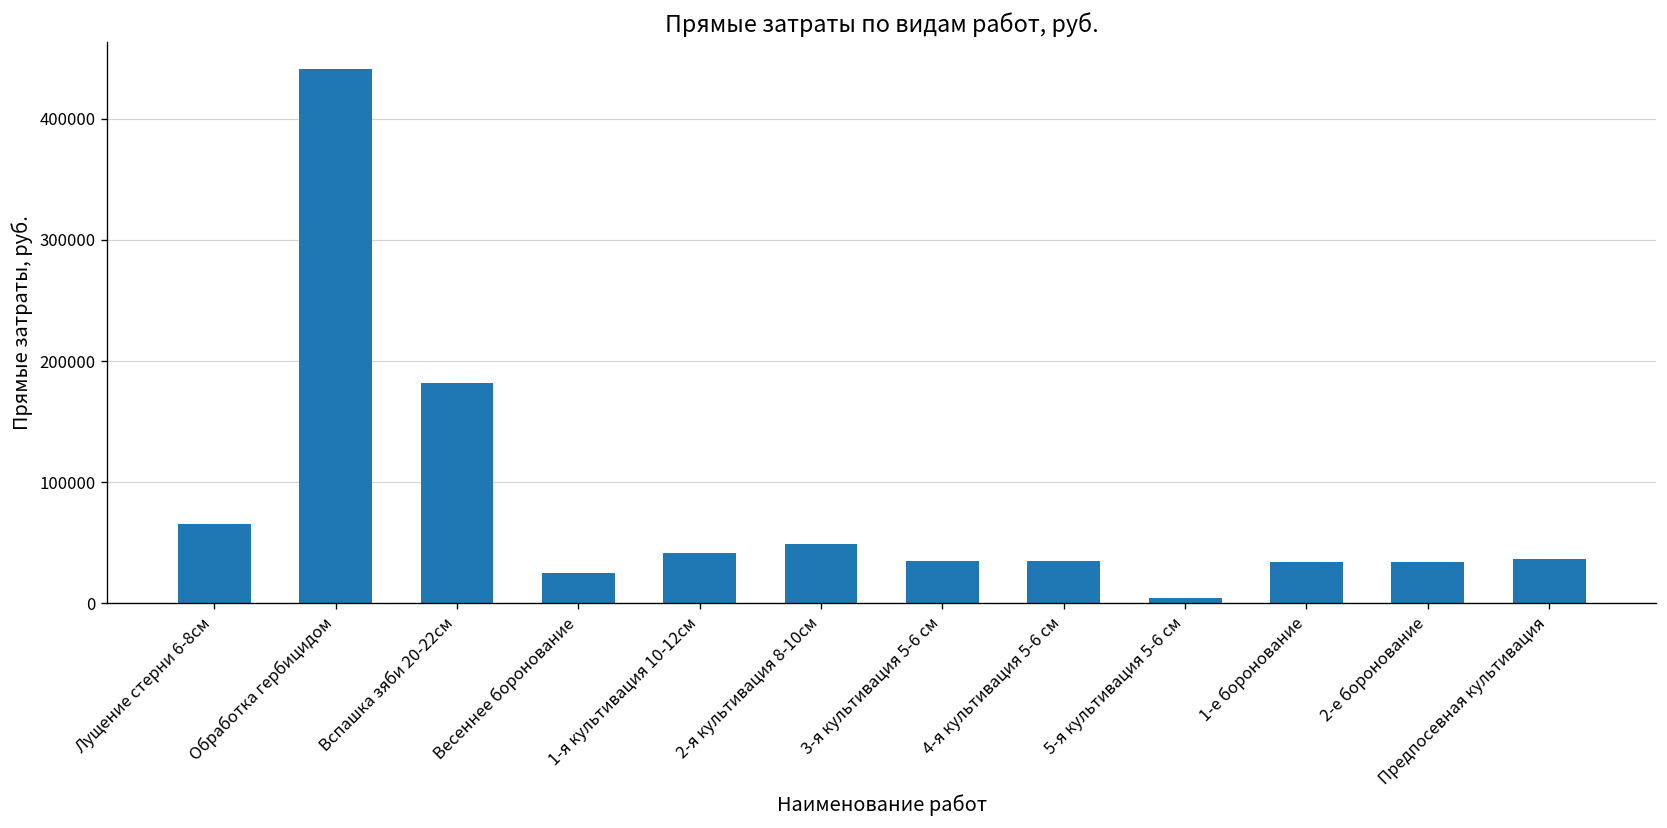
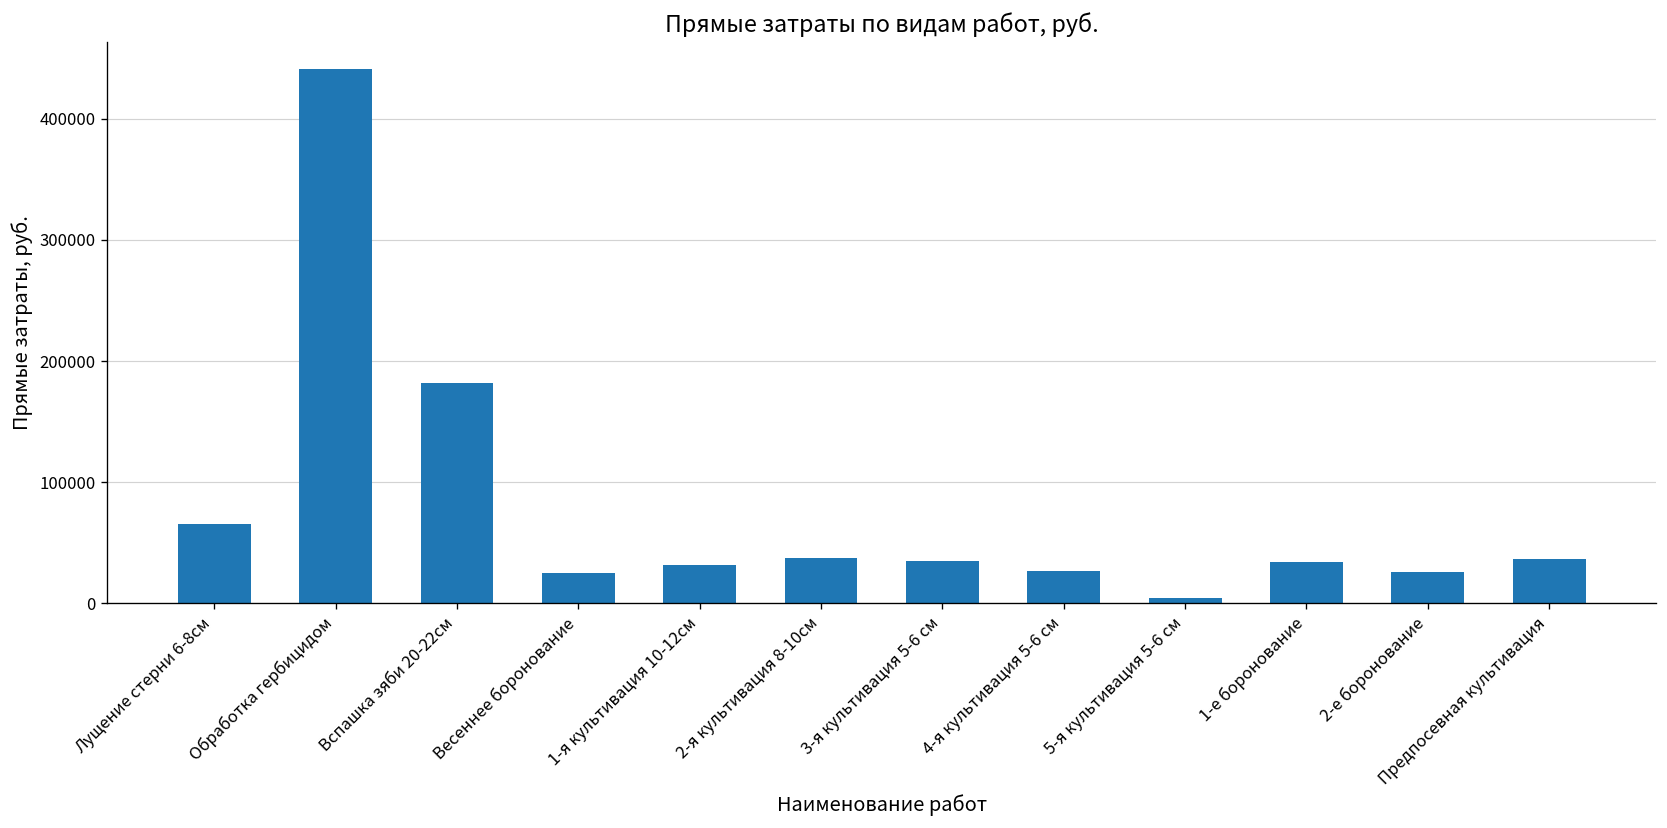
1-я культивация 10-12см: 41000 -> 31000
2-я культивация 8-10см: 49000 -> 37000
4-я культивация 5-6 см: 35000 -> 26000
2-е боронование: 34000 -> 25000
